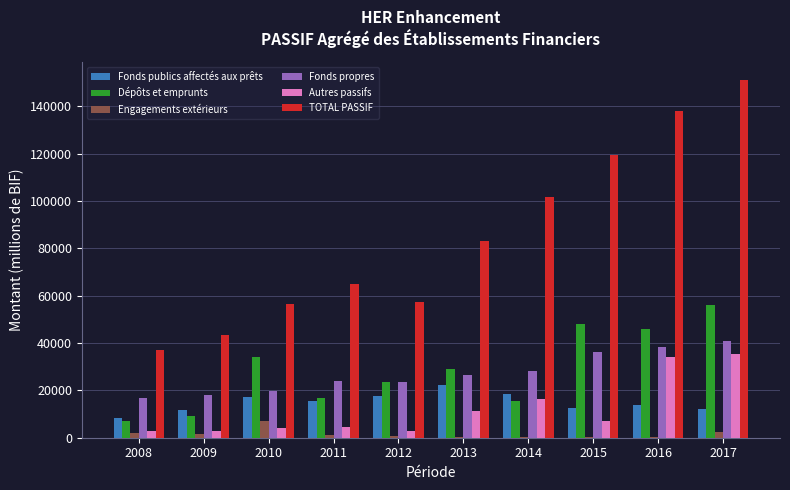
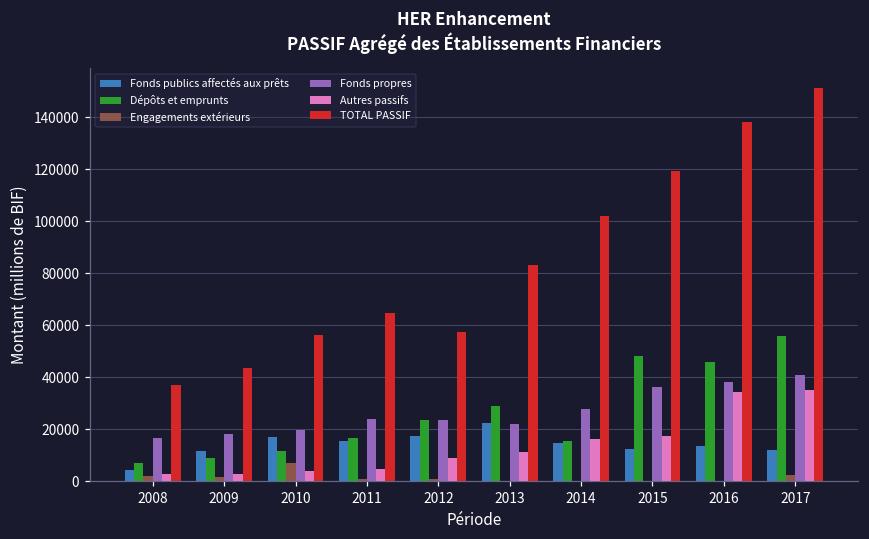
Fonds publics affectés aux prêts, 2008: 8000 -> 4000
Dépôts et emprunts, 2010: 34000 -> 12000
Autres passifs, 2012: 3000 -> 9000
Fonds propres, 2013: 27000 -> 22000
Fonds publics affectés aux prêts, 2014: 18000 -> 15000
Autres passifs, 2015: 7000 -> 18000
